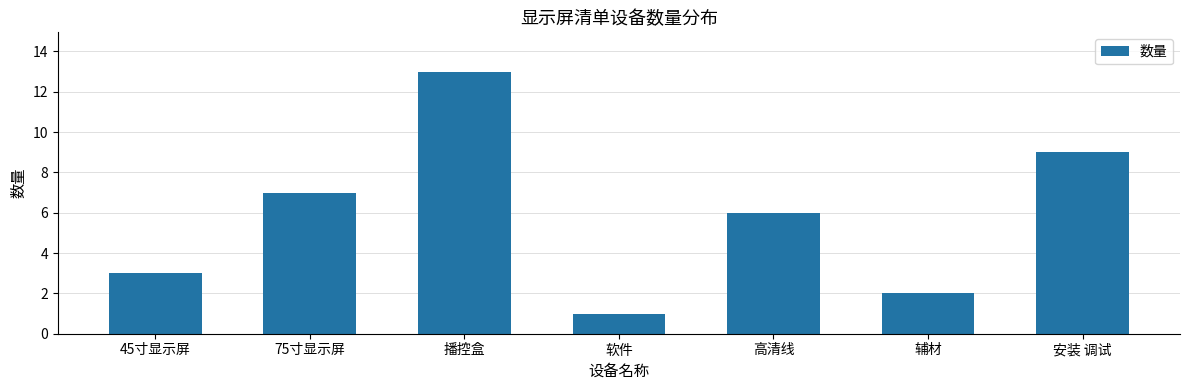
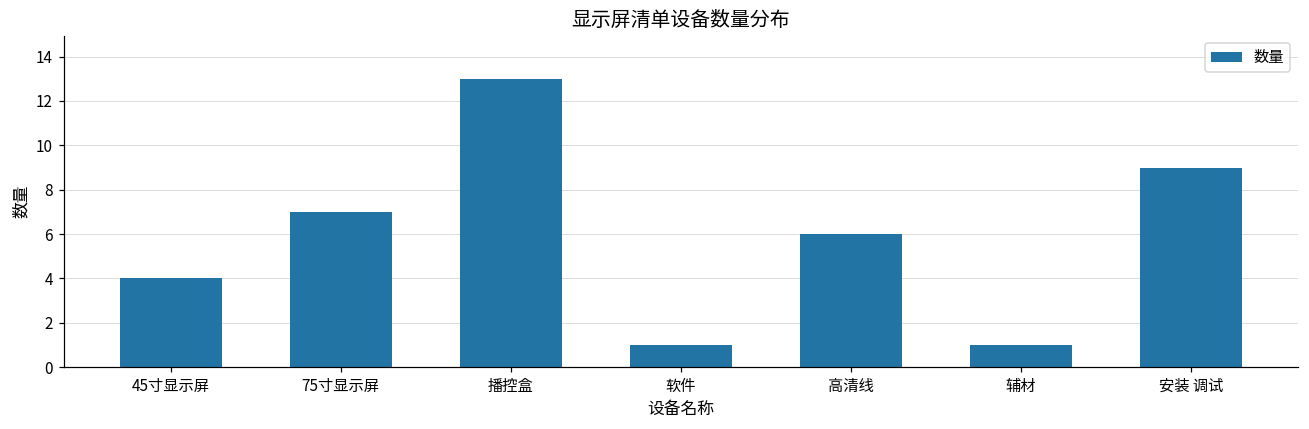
45寸显示屏: 3 -> 4
辅材: 2 -> 1
